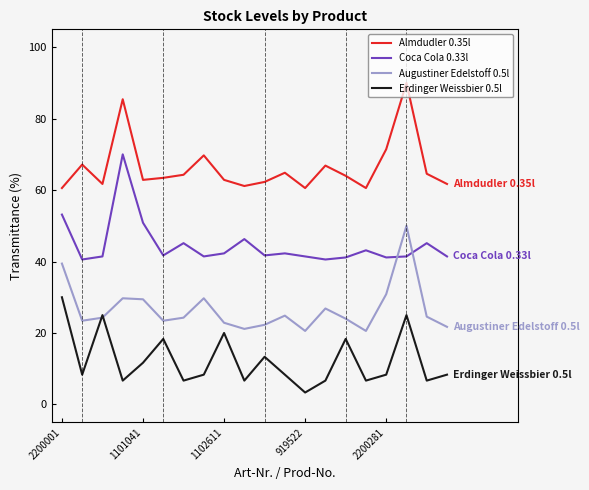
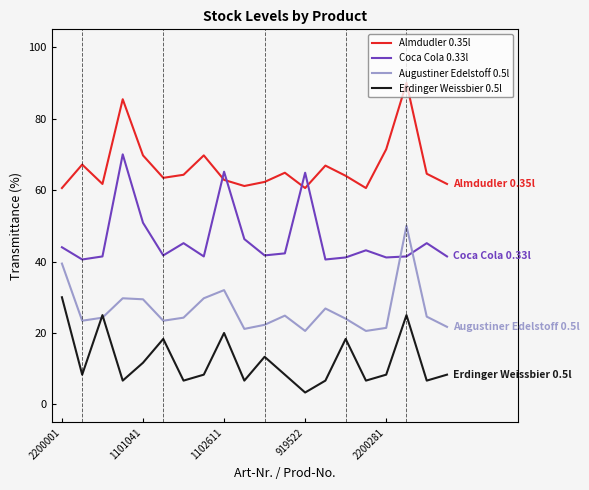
Coca Cola 0.33l, 2200001: 53 -> 44
Almdudler 0.35l, 1101041: 63 -> 70
Coca Cola 0.33l, 1102611: 42 -> 65
Augustiner Edelstoff 0.5l, 1102611: 23 -> 32
Coca Cola 0.33l, 919522: 41 -> 65
Augustiner Edelstoff 0.5l, 2200281: 31 -> 21
